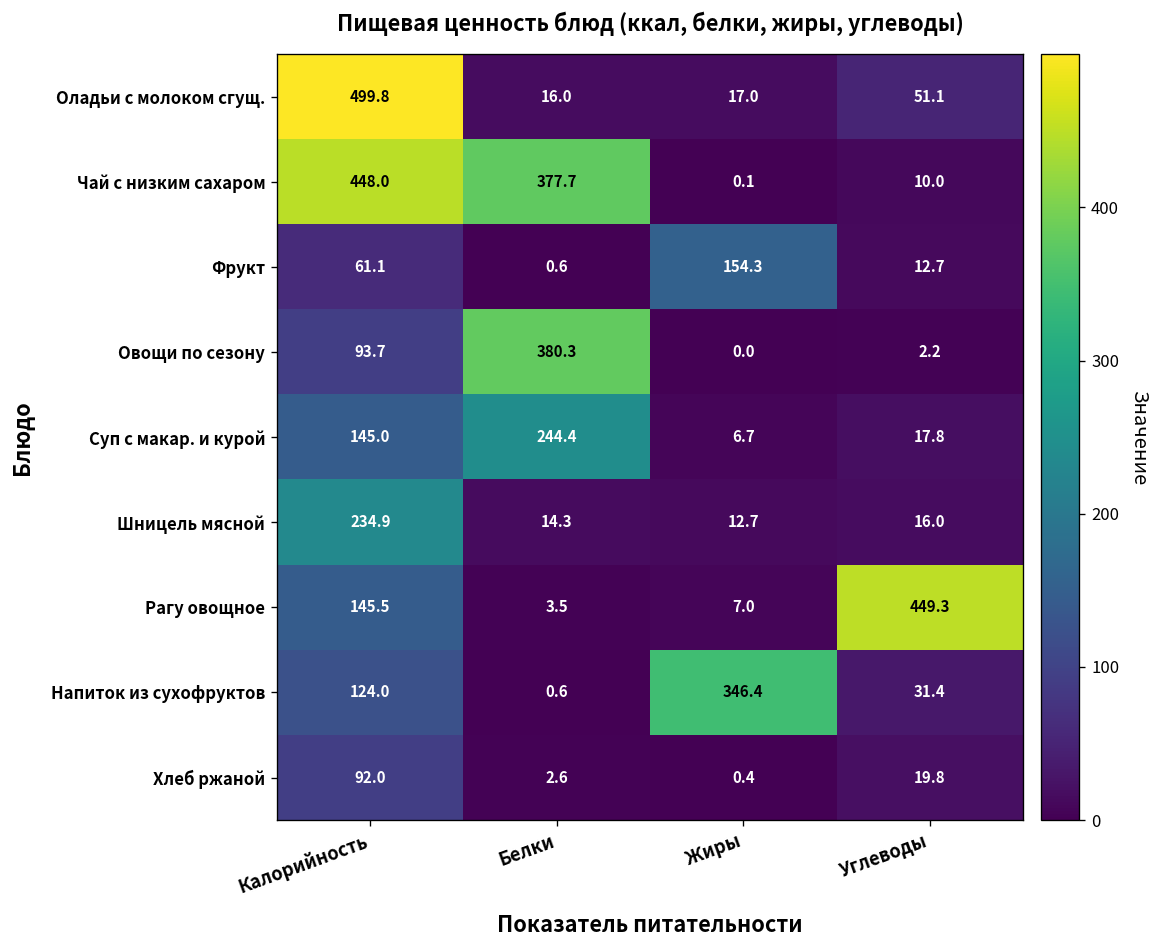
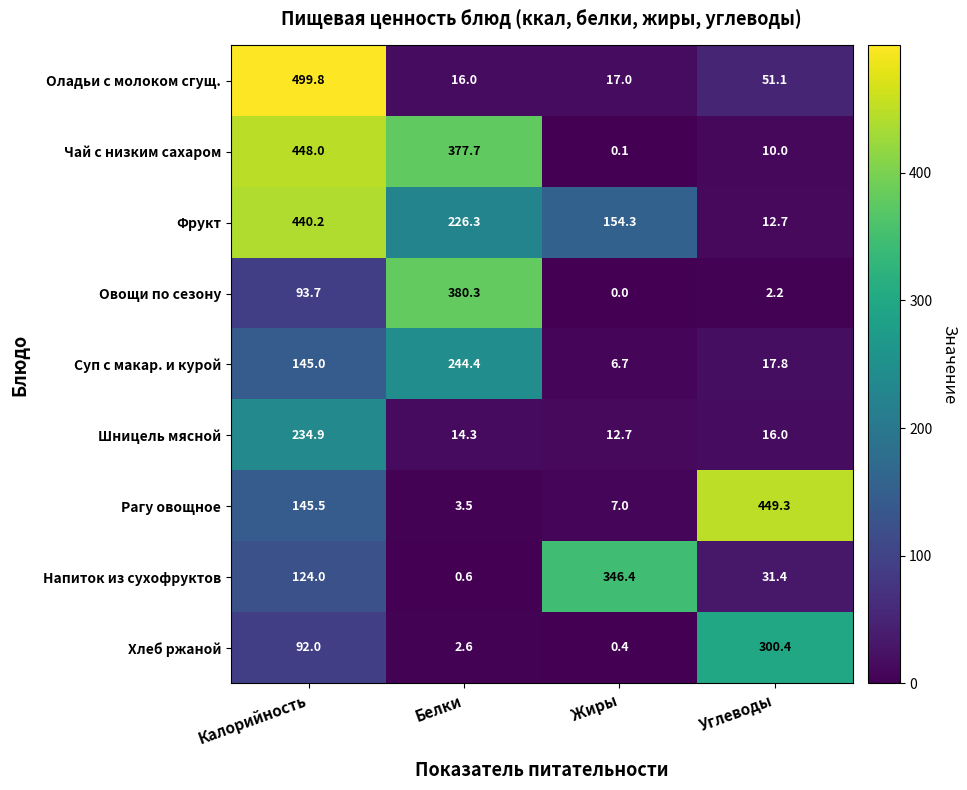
Фрукт, Калорийность: 61.1 -> 440.2
Фрукт, Белки: 0.6 -> 226.3
Хлеб ржаной, Углеводы: 19.8 -> 300.4
